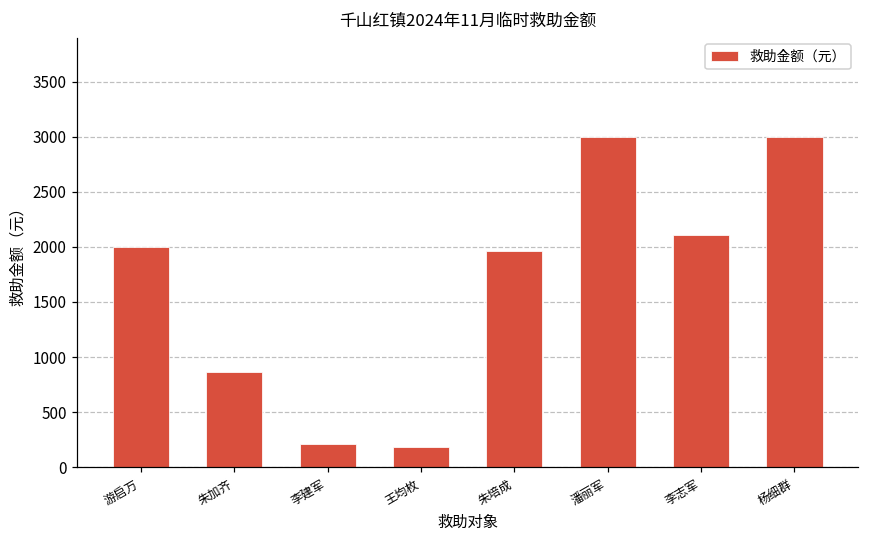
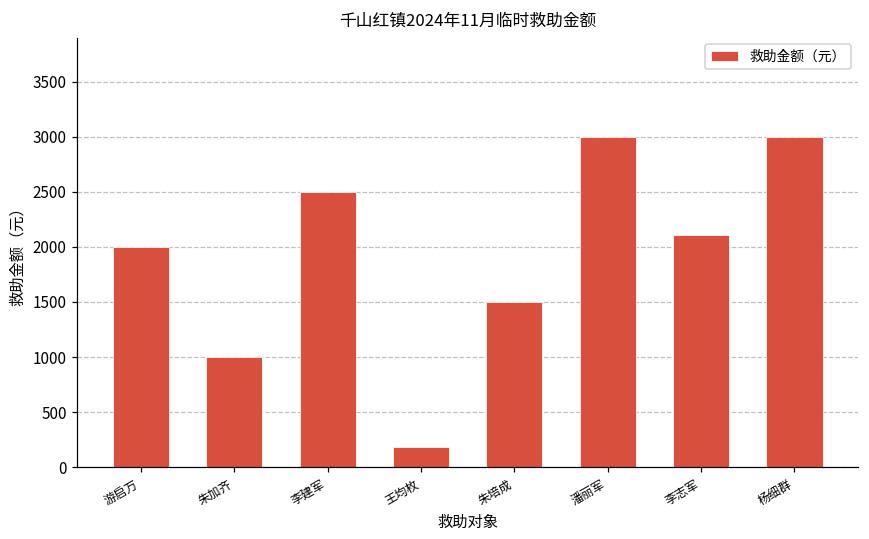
朱加齐: 860 -> 1000
李建军: 210 -> 2500
朱培成: 1960 -> 1500
